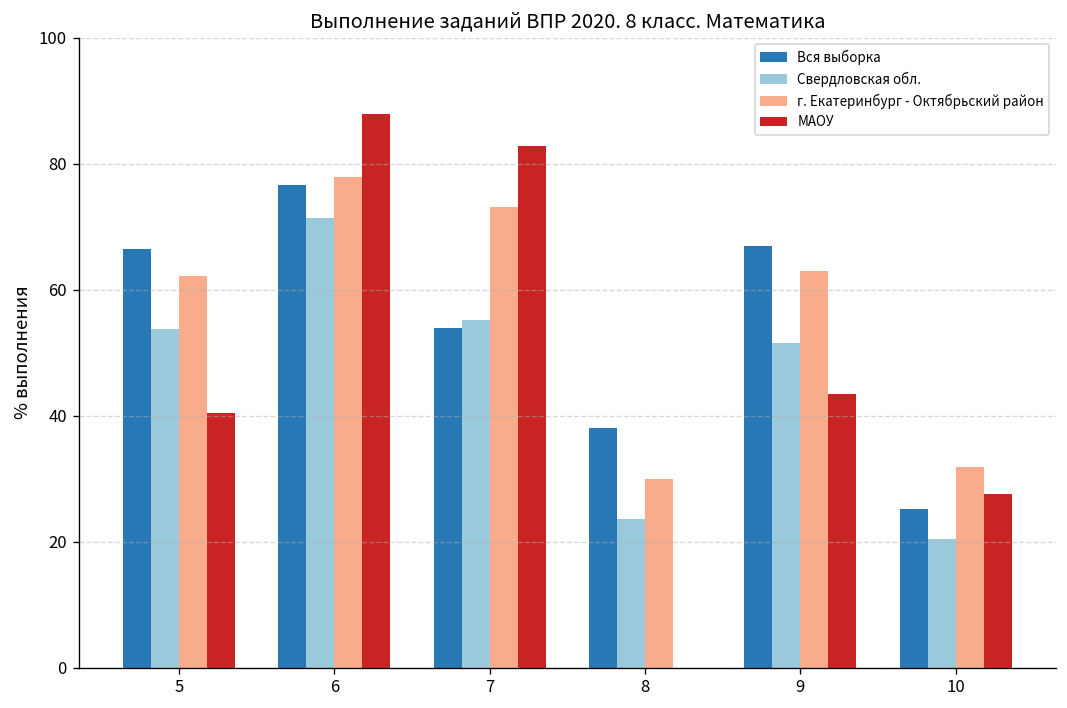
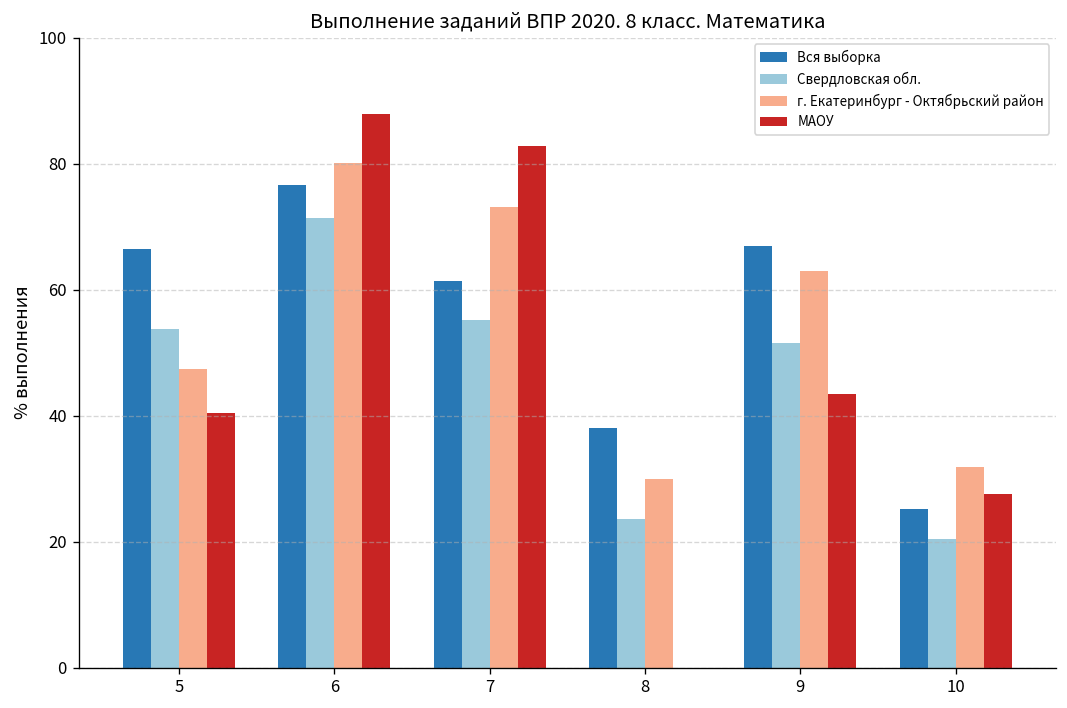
г. Екатеринбург - Октябрьский район, 5: 62 -> 47
г. Екатеринбург - Октябрьский район, 6: 78 -> 80
Вся выборка, 7: 54 -> 61
